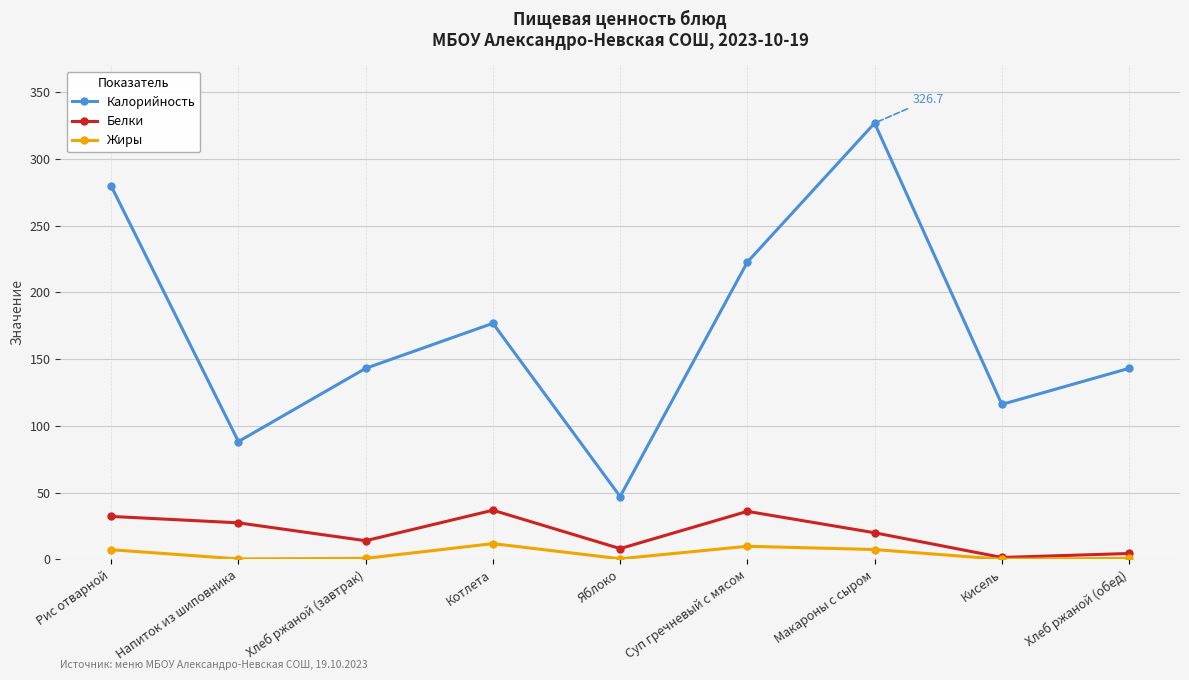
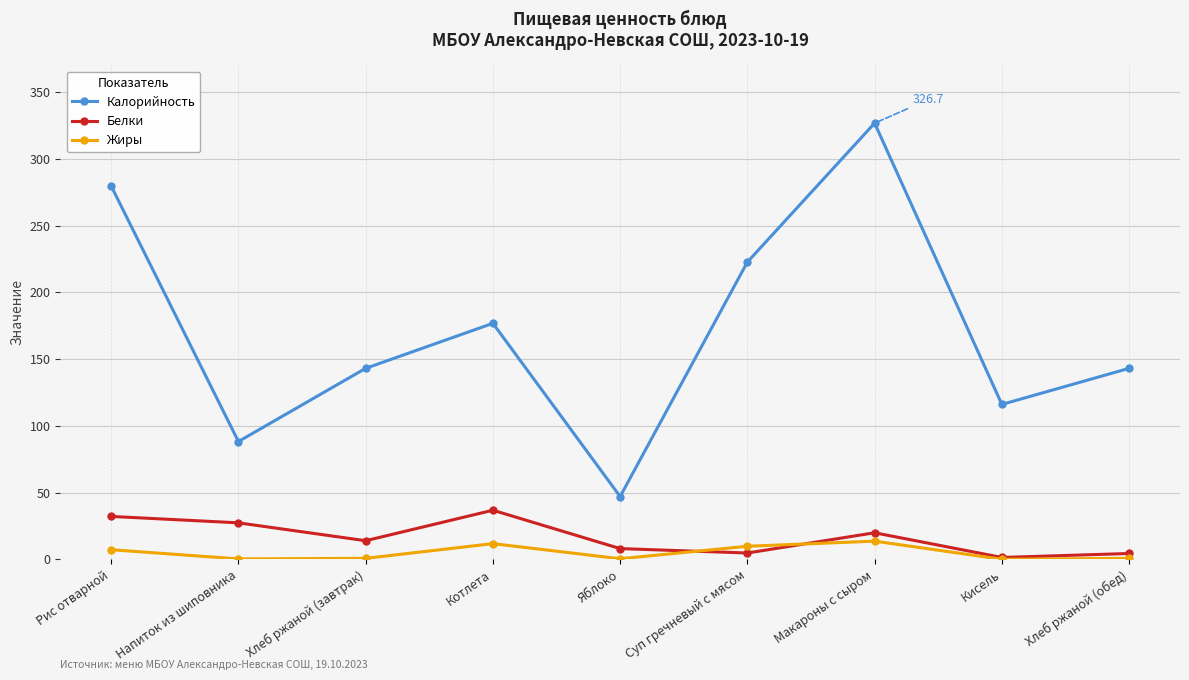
Белки, Суп гречневый с мясом: 36 -> 5
Жиры, Макароны с сыром: 7 -> 14
